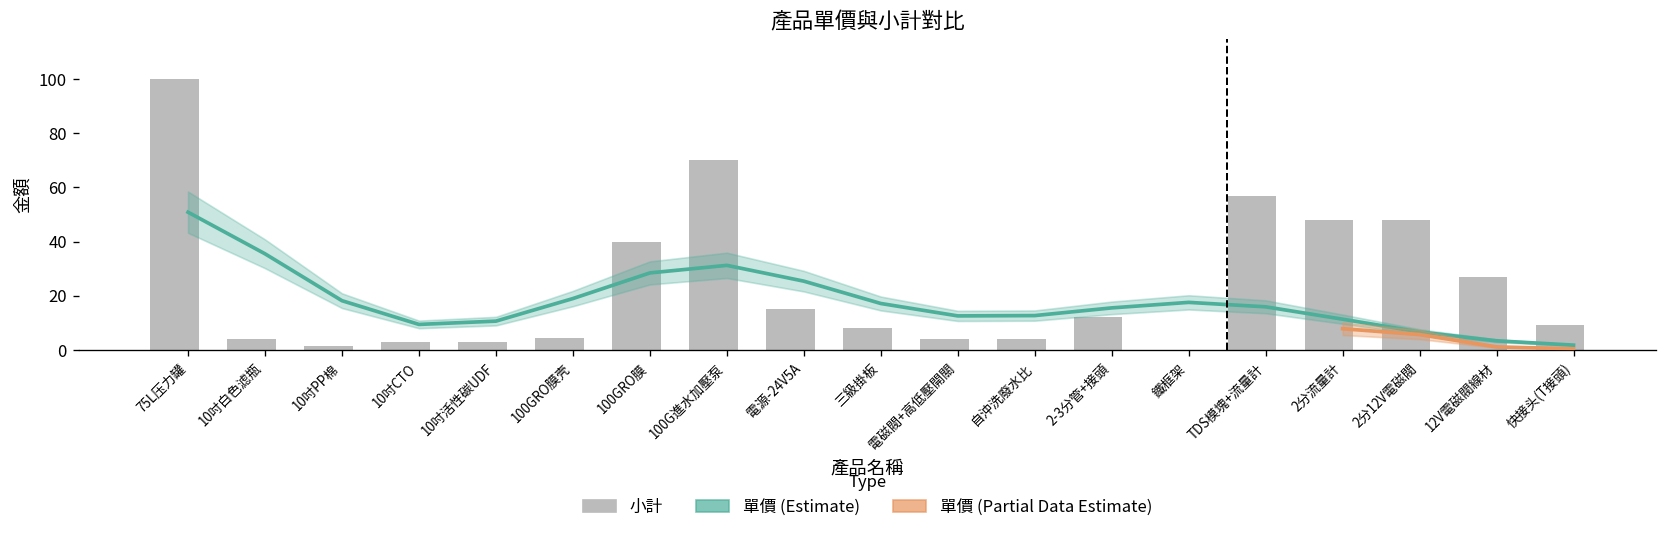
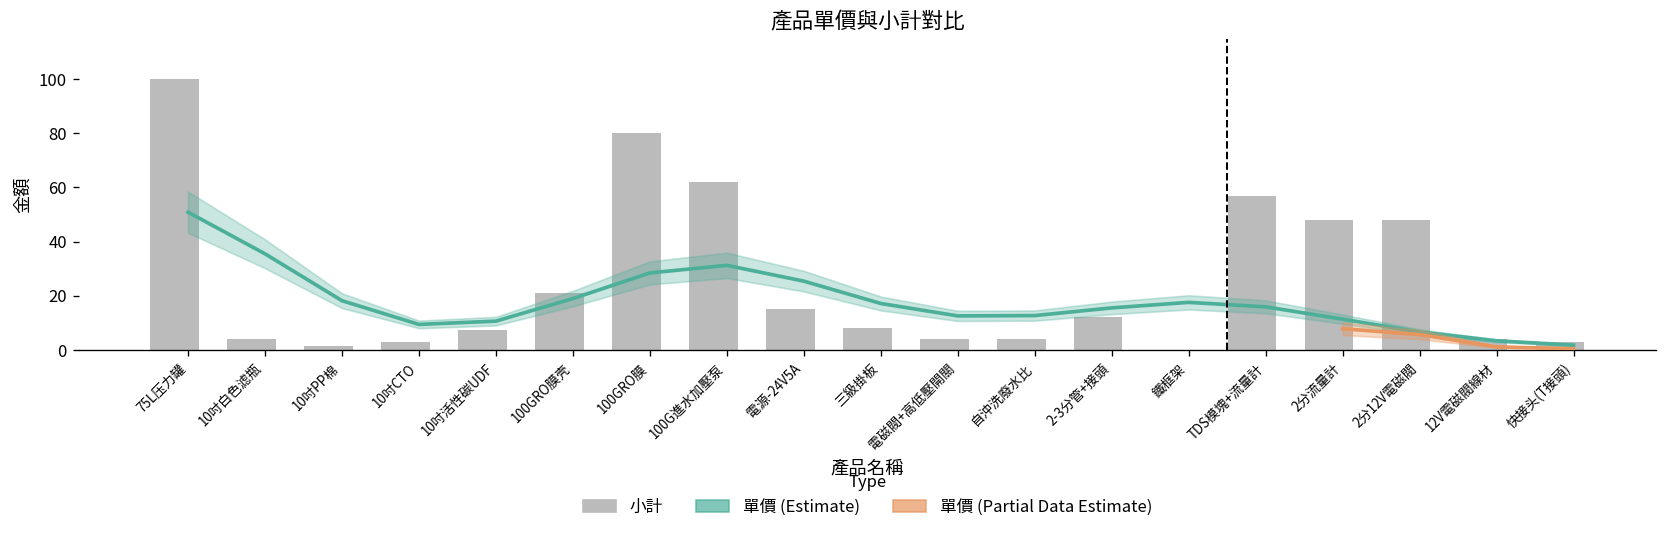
小計, 10吋活性碳UDF: 3 -> 7
小計, 100GRO膜壳: 5 -> 21
小計, 100GRO膜: 40 -> 80
小計, 100G進水加壓泵: 70 -> 62
小計, 12V電磁閥線材: 27 -> 4
小計, 快接头(T接頭): 9 -> 3
